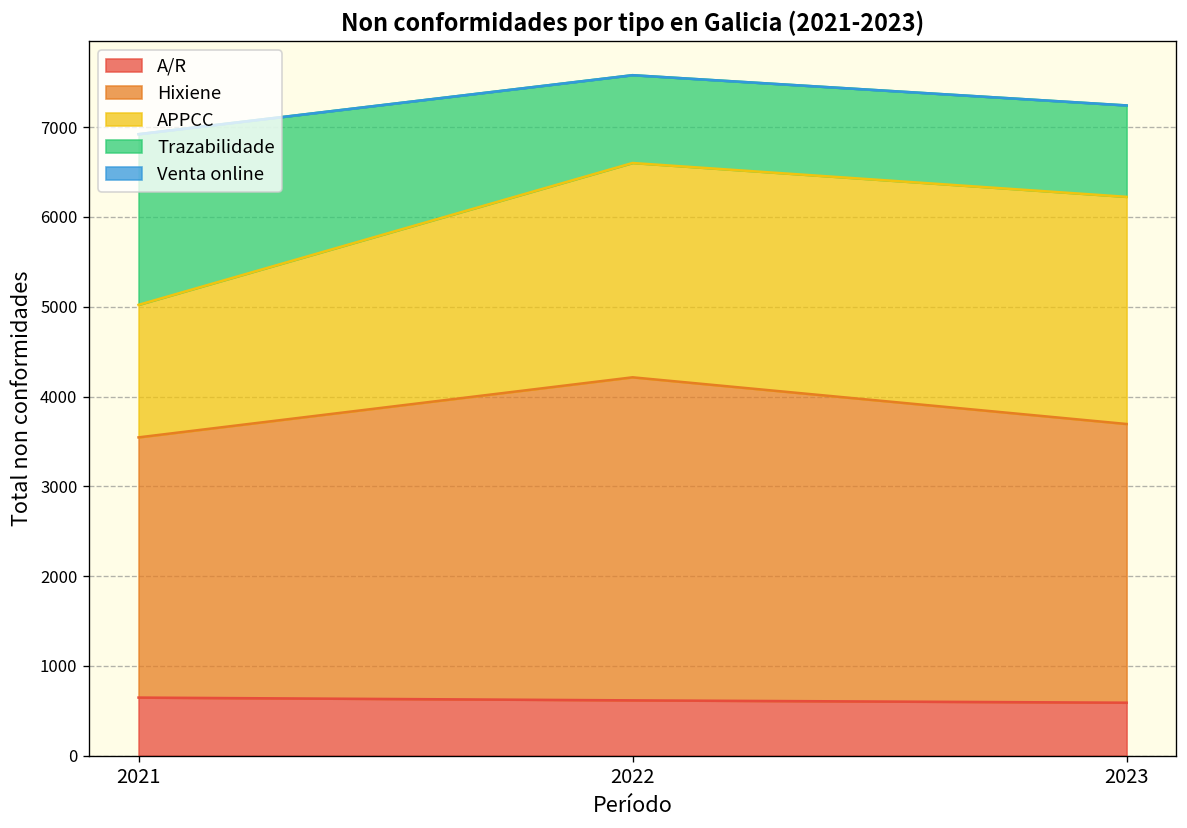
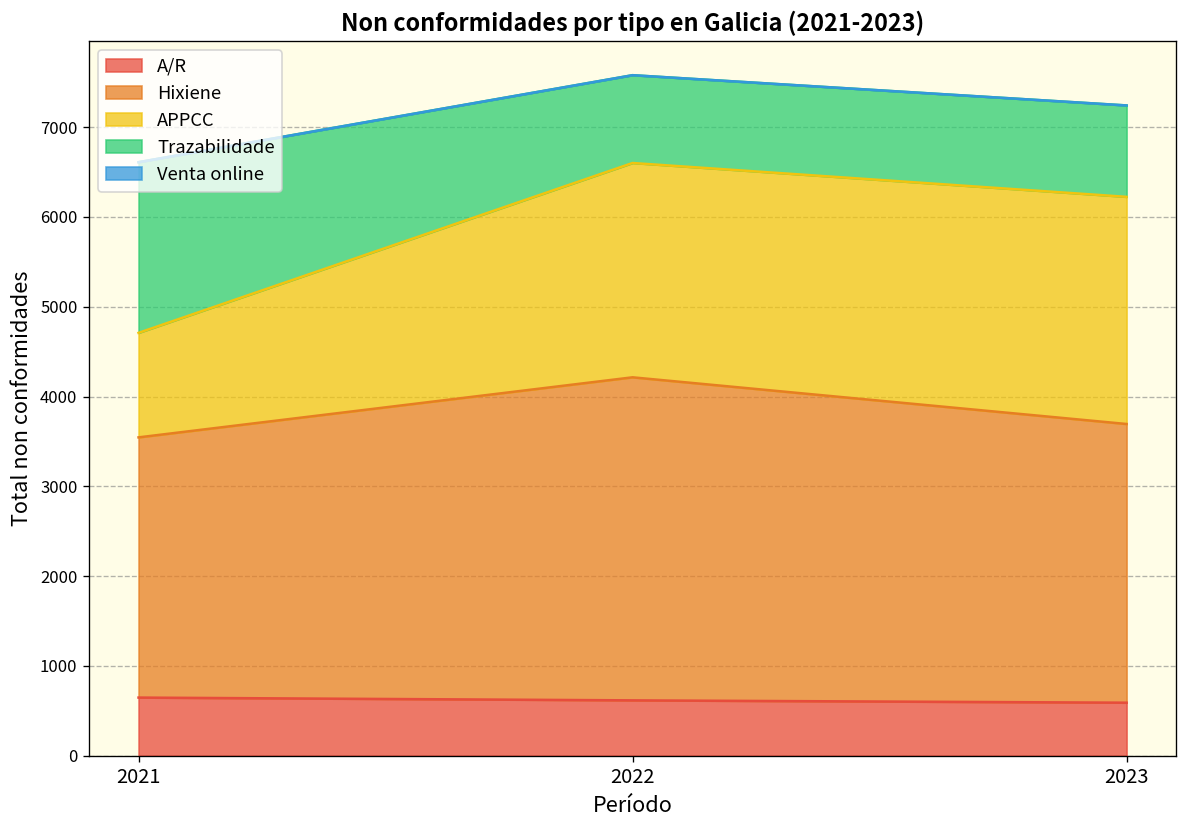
APPCC, 2021: 1500 -> 1200
